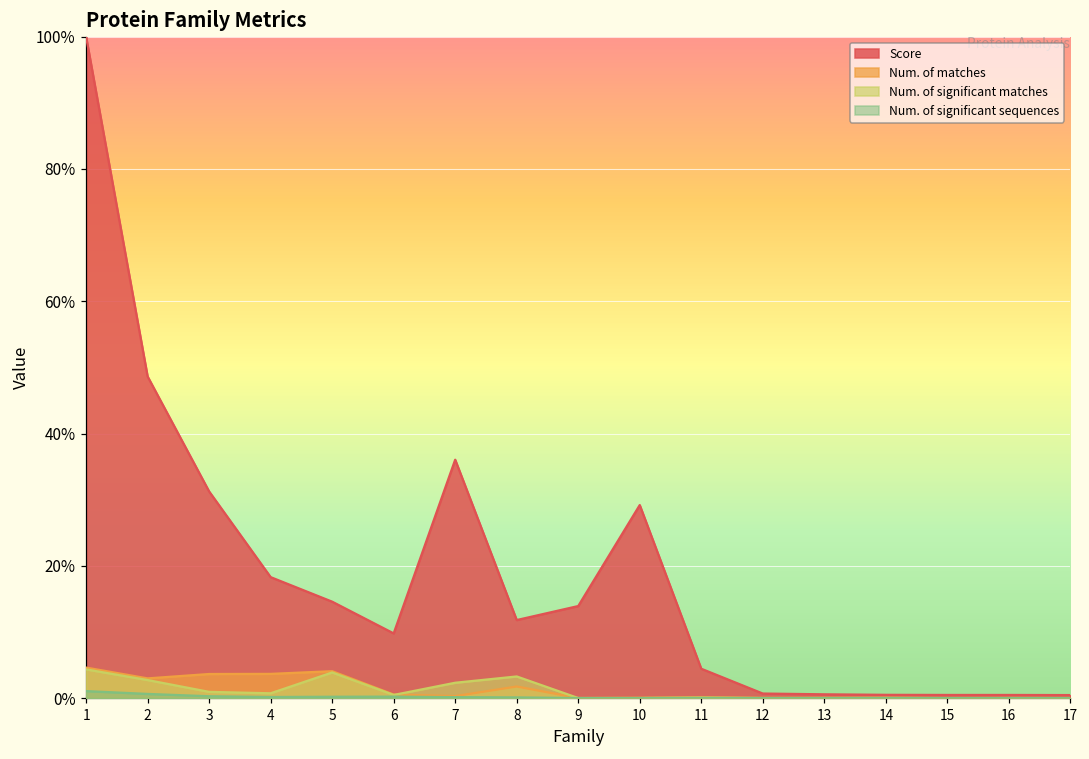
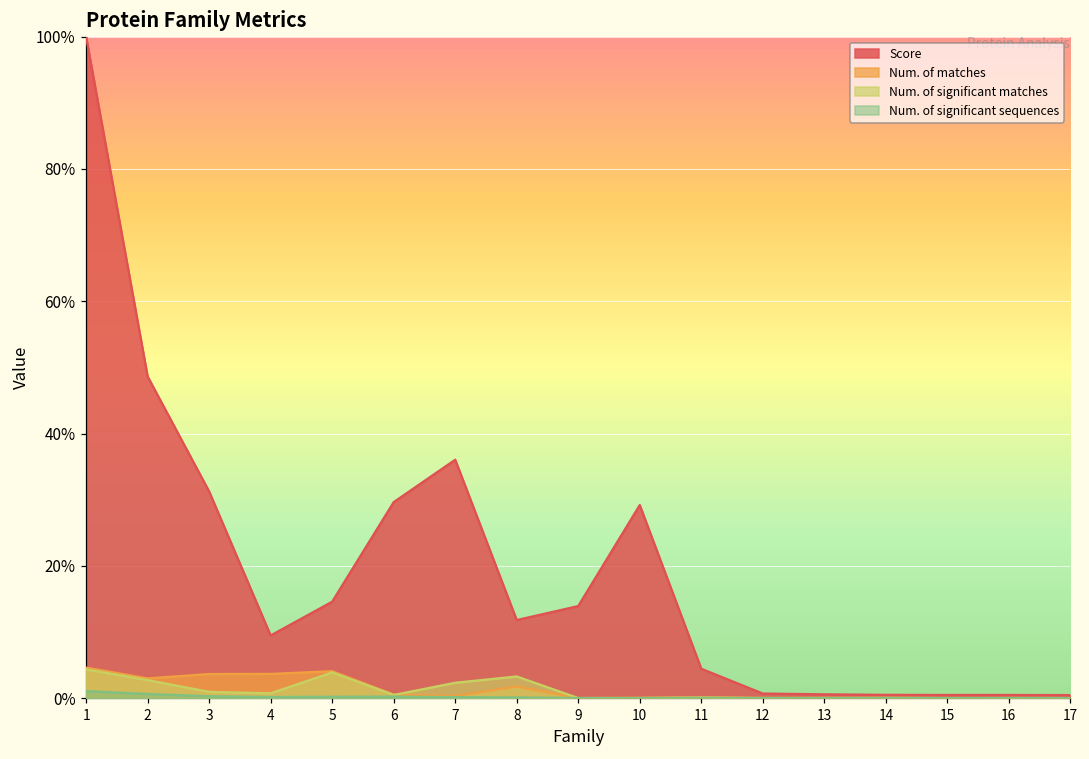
Score, 4: 18% -> 9%
Score, 6: 10% -> 30%
